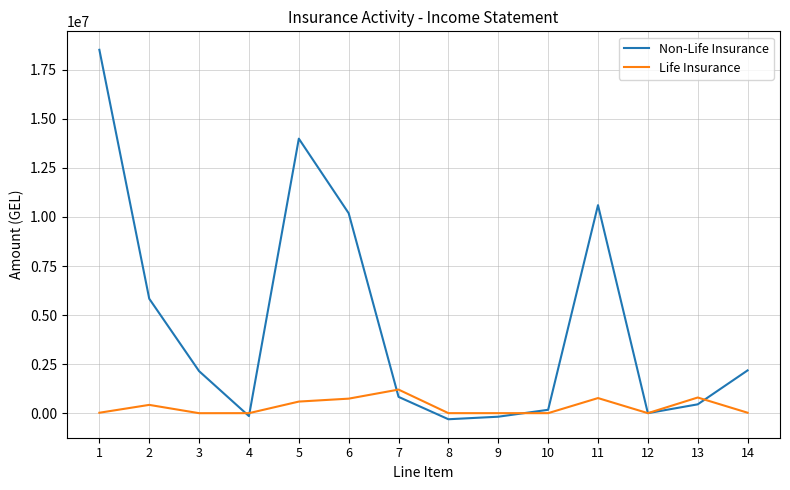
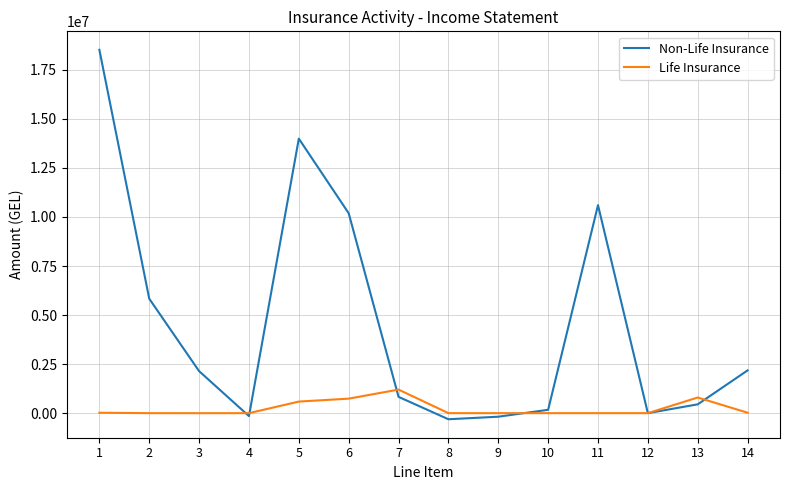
Life Insurance, 2: 400000 -> 0
Life Insurance, 11: 800000 -> 0
